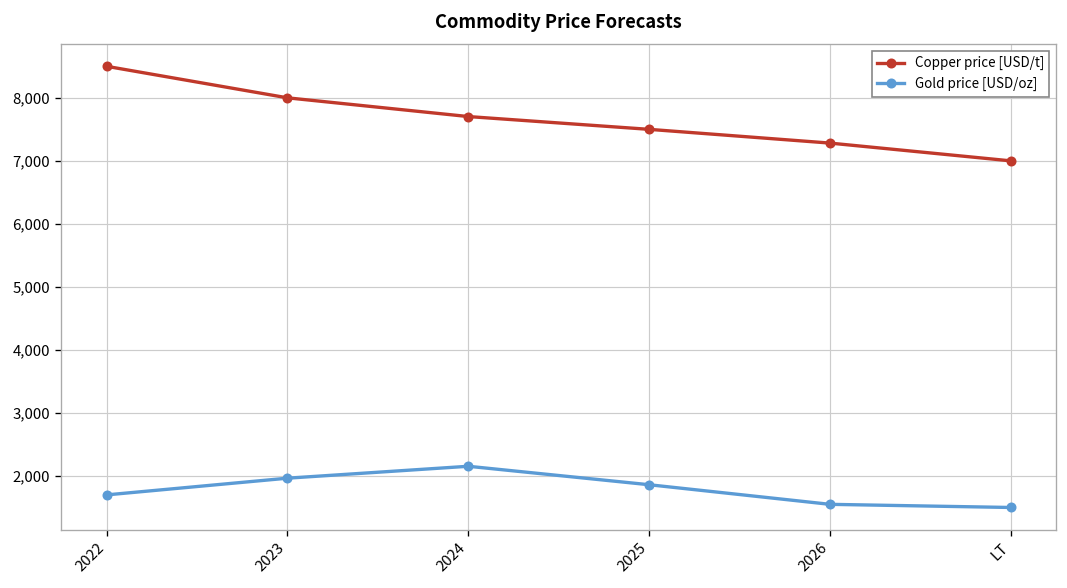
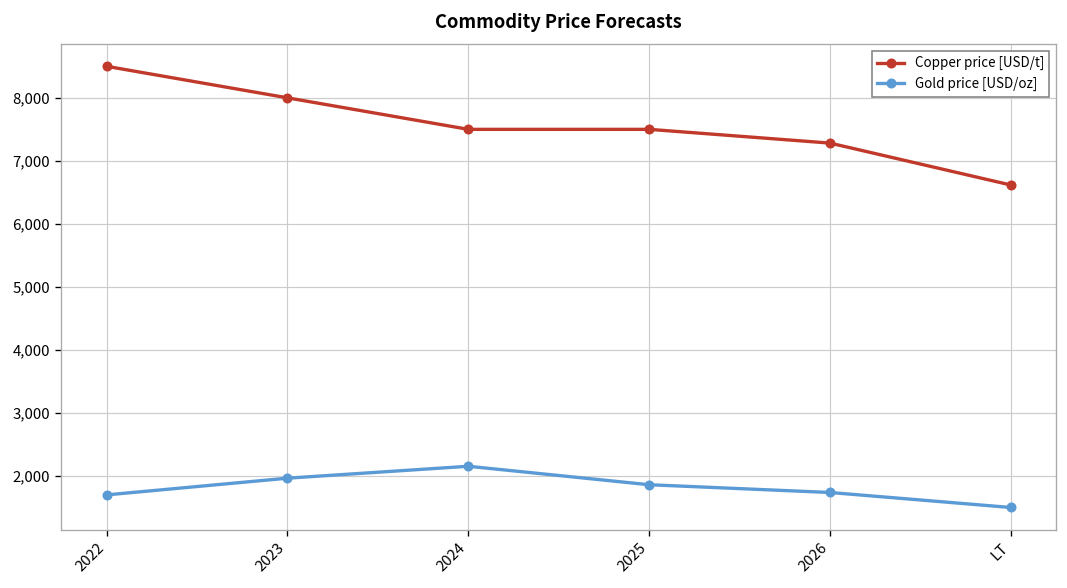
Copper price [USD/t], 2024: 7,700 -> 7,500
Gold price [USD/oz], 2026: 1,600 -> 1,700
Copper price [USD/t], LT: 7,000 -> 6,600
